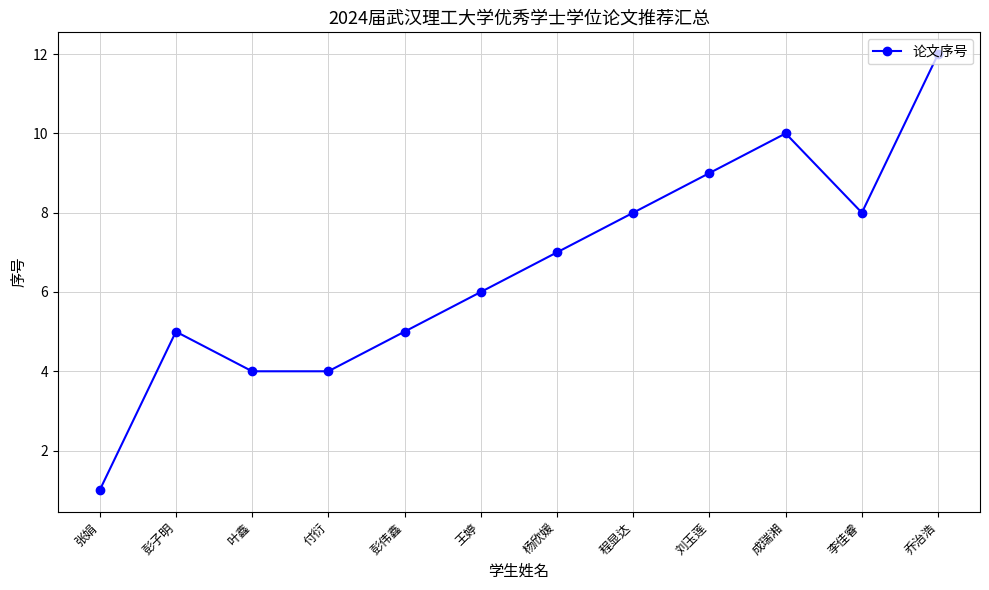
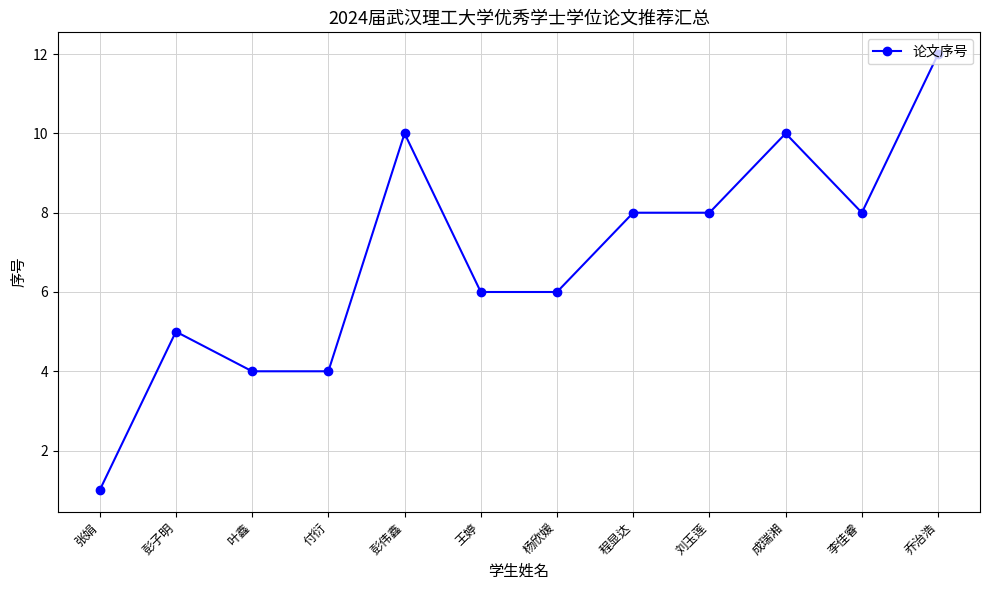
彭伟鑫: 5 -> 10
杨欣媛: 7 -> 6
刘玉莲: 9 -> 8
